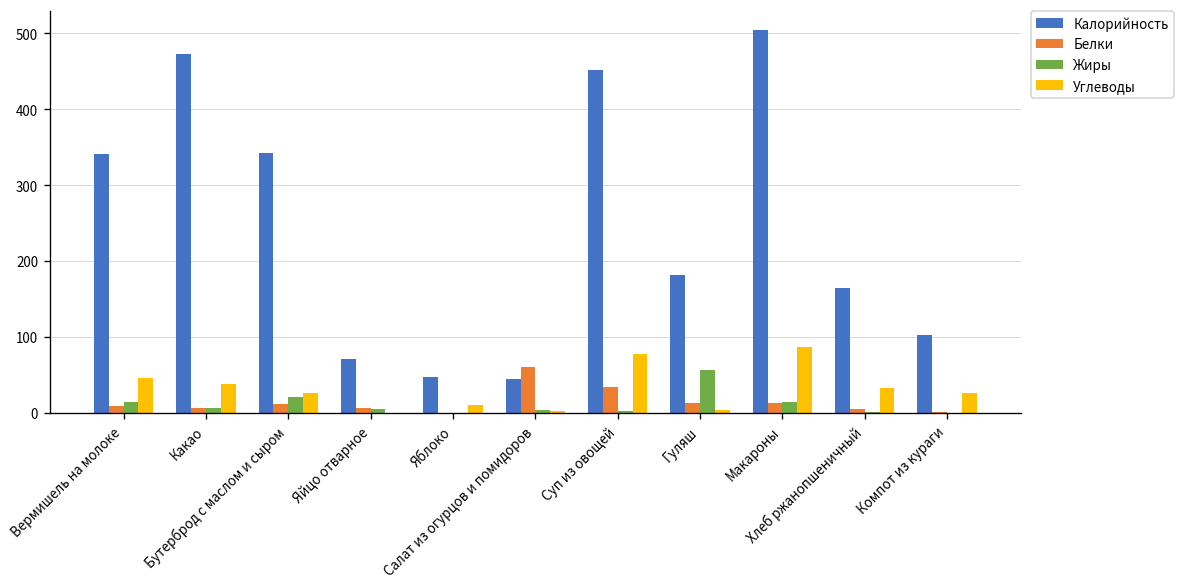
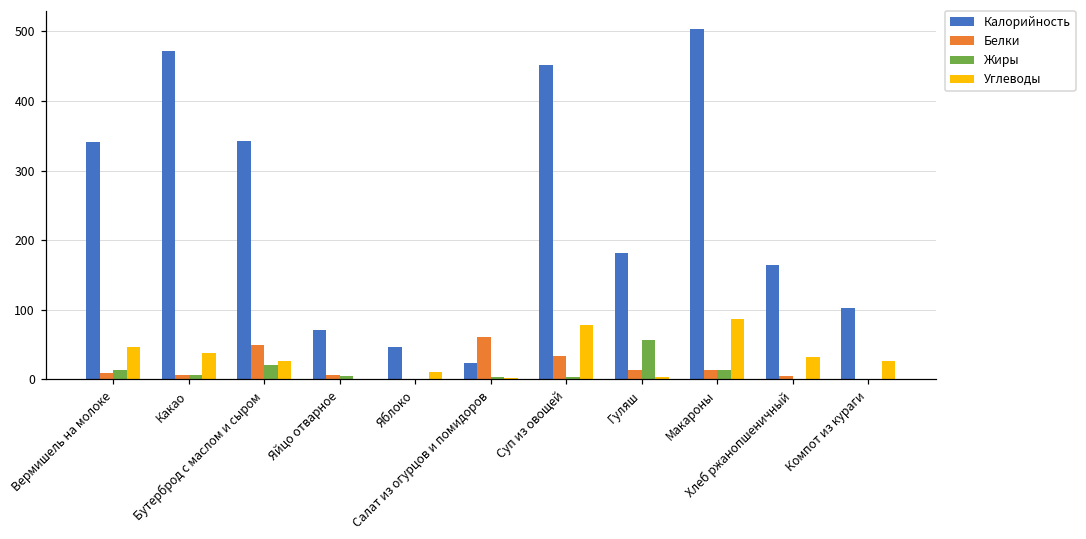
Белки, Бутерброд с маслом и сыром: 10 -> 50
Калорийность, Салат из огурцов и помидоров: 50 -> 20
